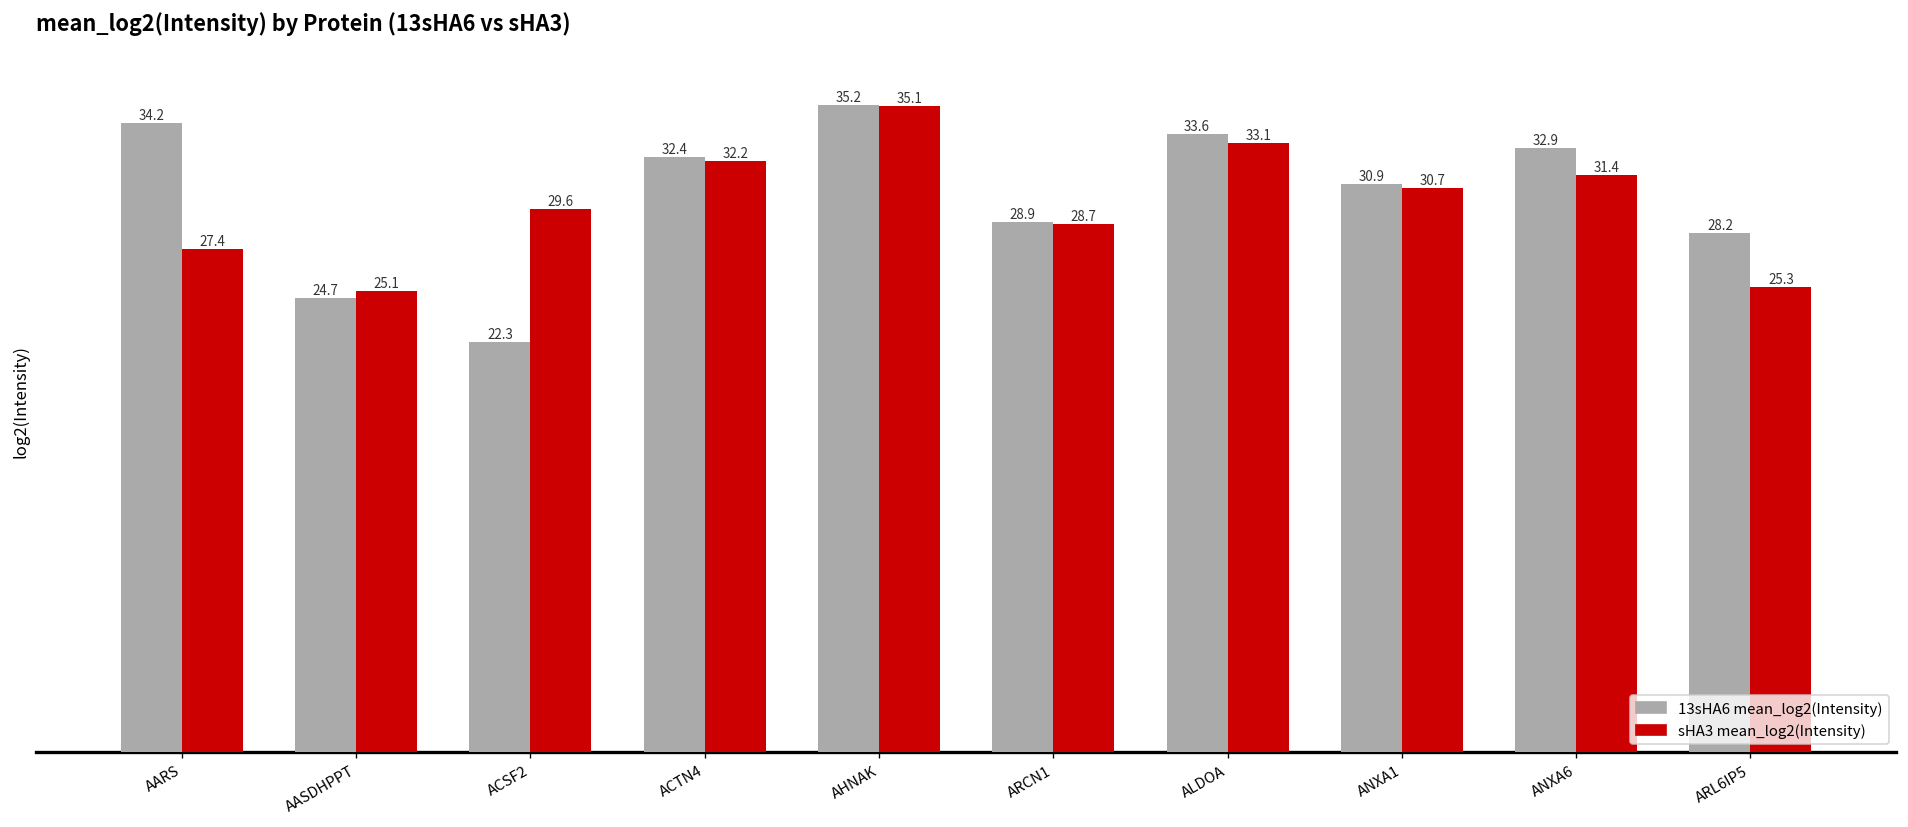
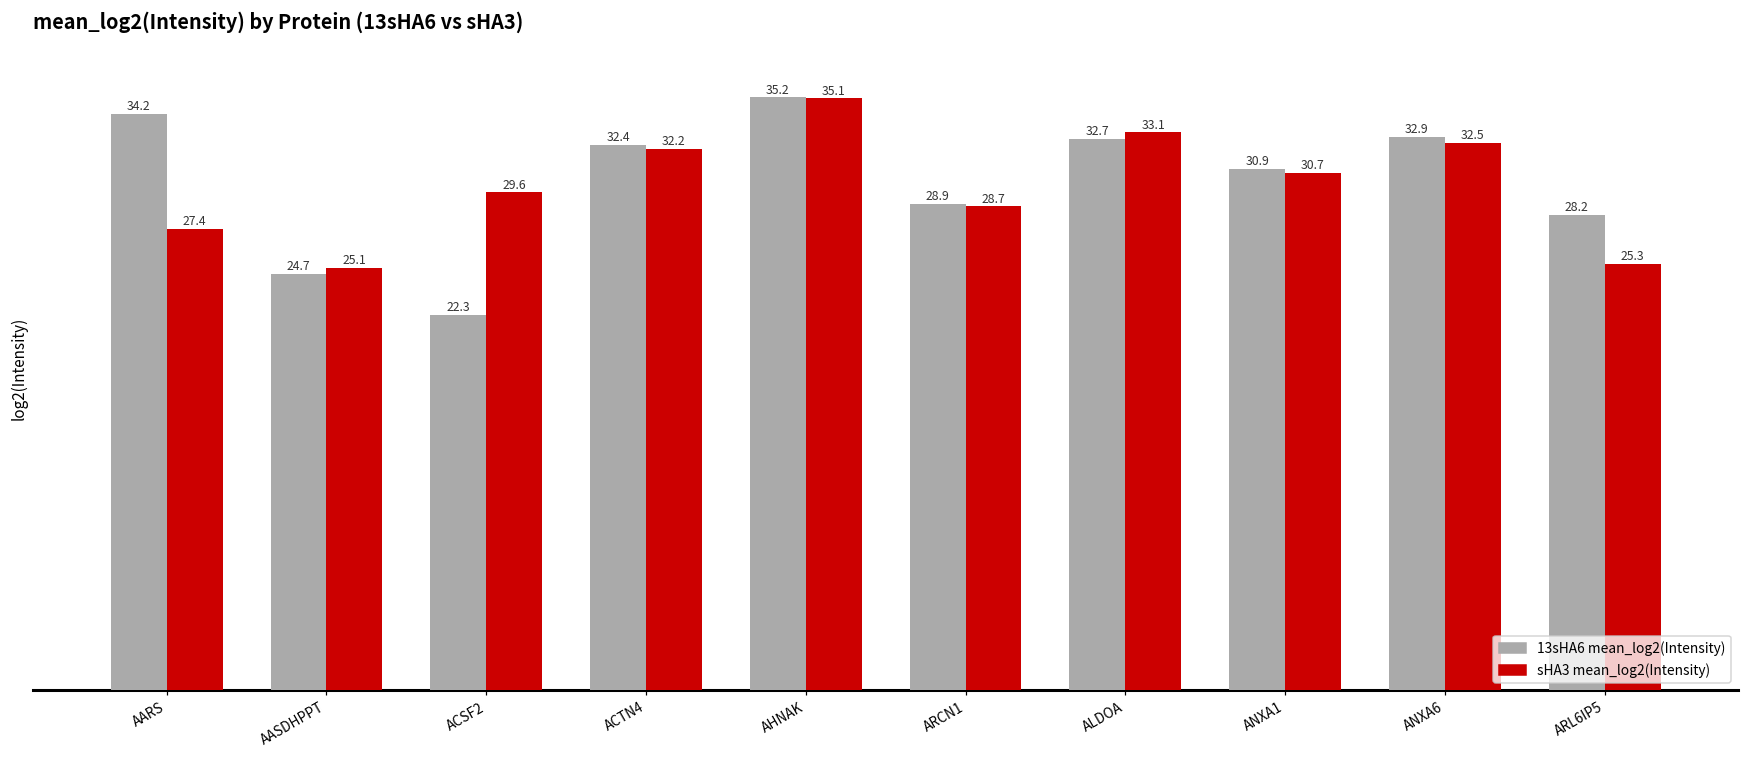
13sHA6 mean_log2(Intensity), ALDOA: 33.6 -> 32.7
sHA3 mean_log2(Intensity), ANXA6: 31.4 -> 32.5
